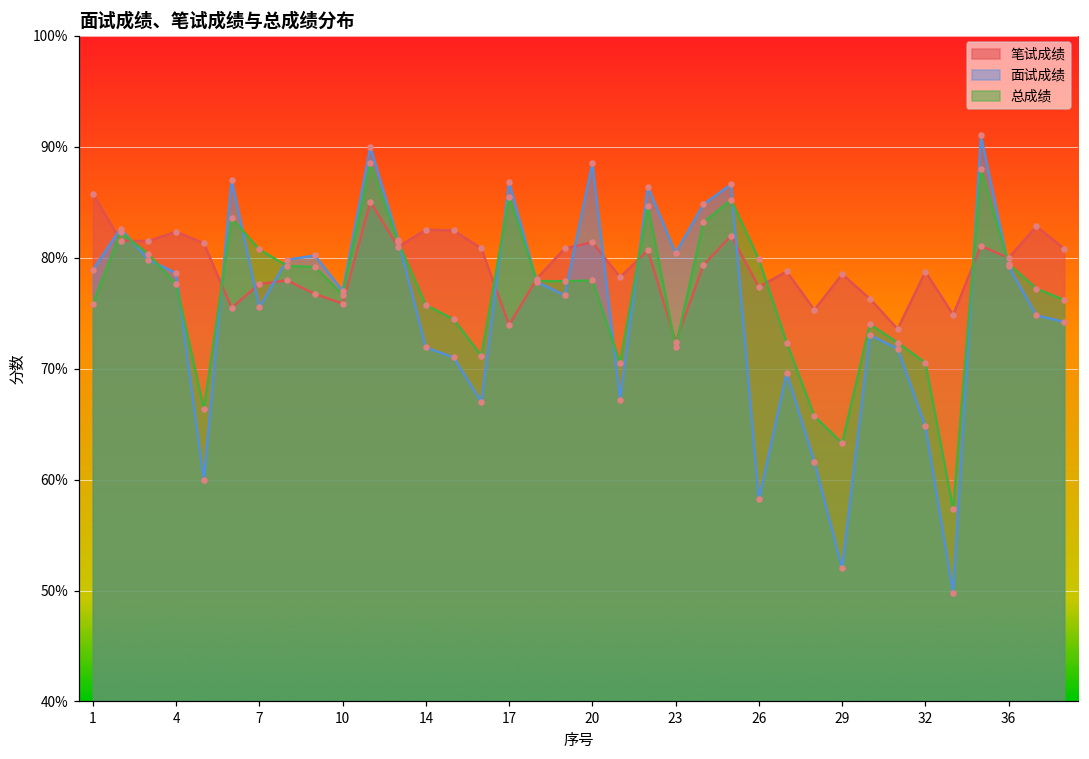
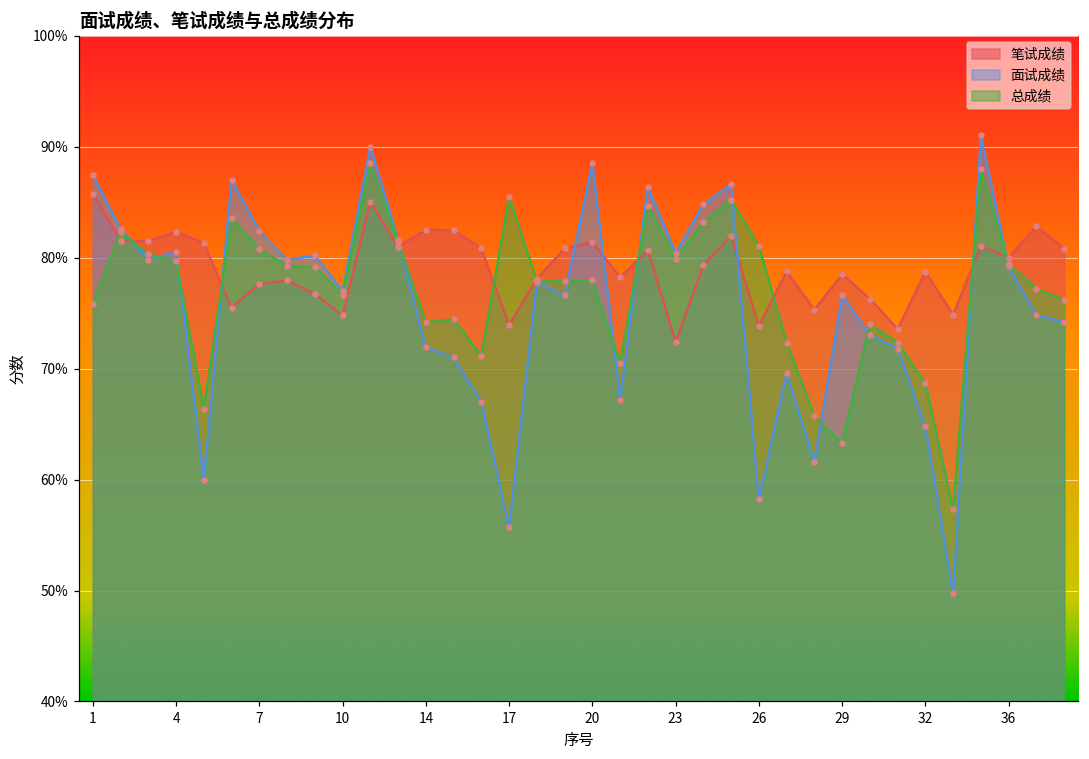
面试成绩, 1: 78.9% -> 87.4%
面试成绩, 4: 78.6% -> 80.5%
总成绩, 4: 77.6% -> 79.7%
面试成绩, 7: 75.5% -> 82.4%
笔试成绩, 10: 75.9% -> 74.8%
总成绩, 14: 75.7% -> 74.2%
面试成绩, 17: 86.8% -> 55.7%
总成绩, 23: 71.9% -> 79.9%
笔试成绩, 26: 77.4% -> 73.9%
总成绩, 26: 79.8% -> 81.1%
面试成绩, 29: 52.0% -> 76.6%
总成绩, 32: 70.5% -> 68.7%
